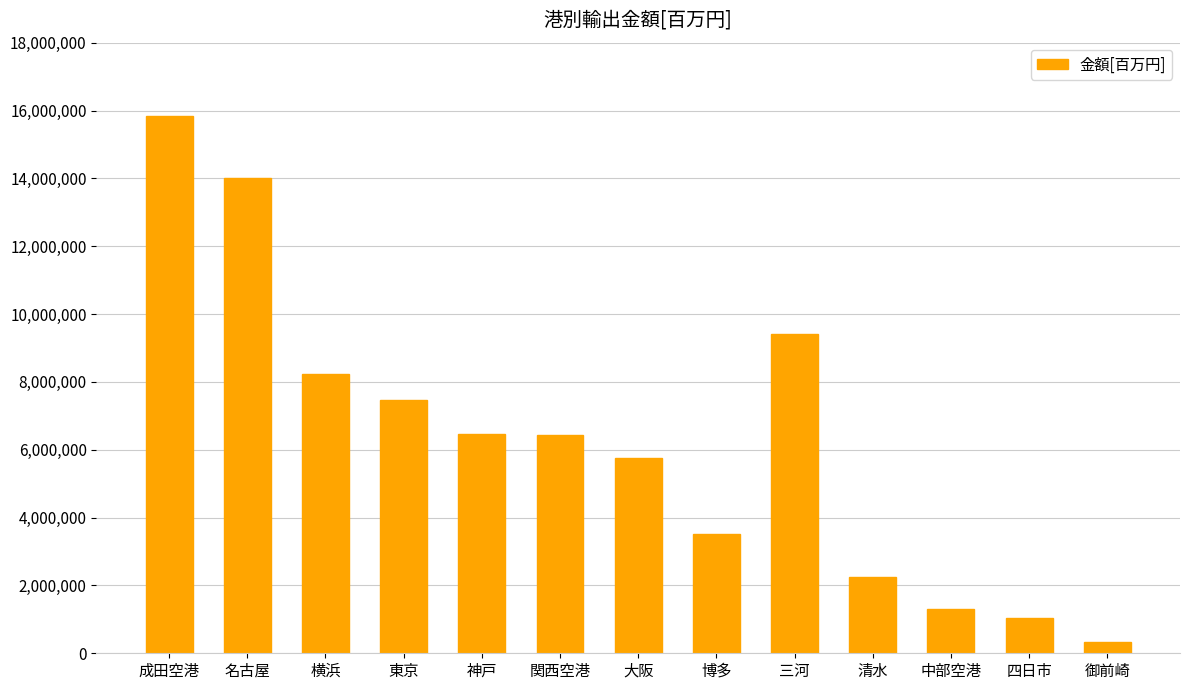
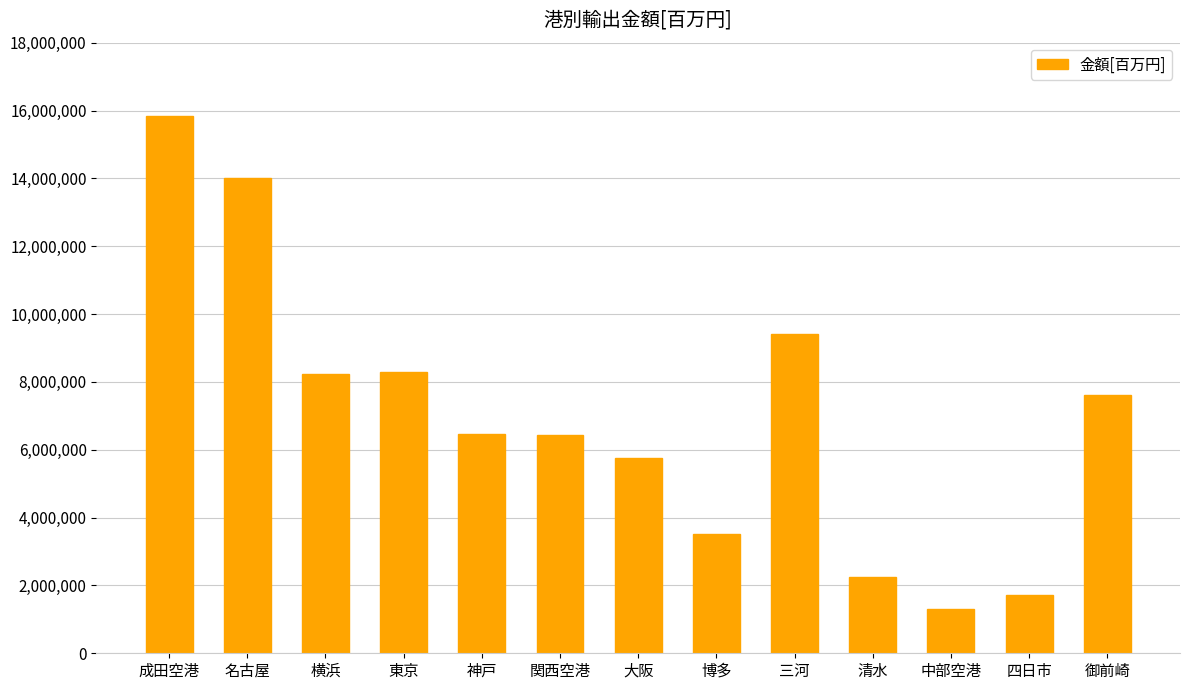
東京: 7,500,000 -> 8,300,000
四日市: 1,100,000 -> 1,700,000
御前崎: 300,000 -> 7,600,000
